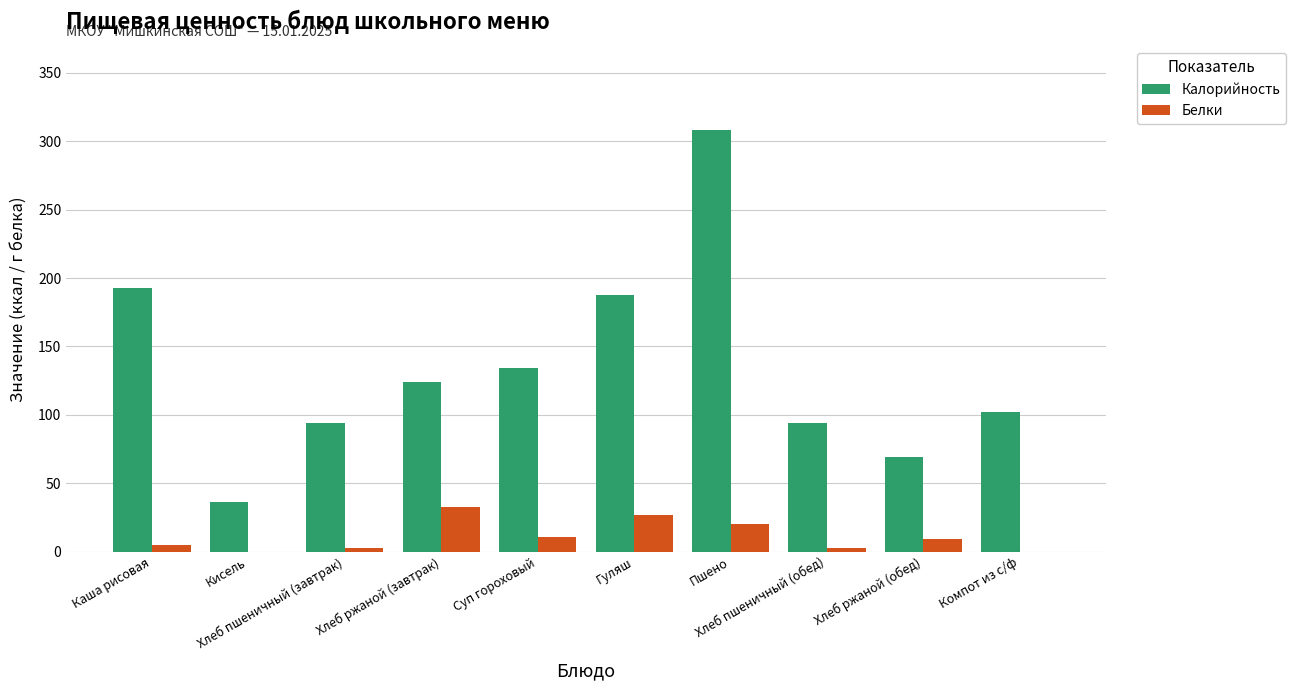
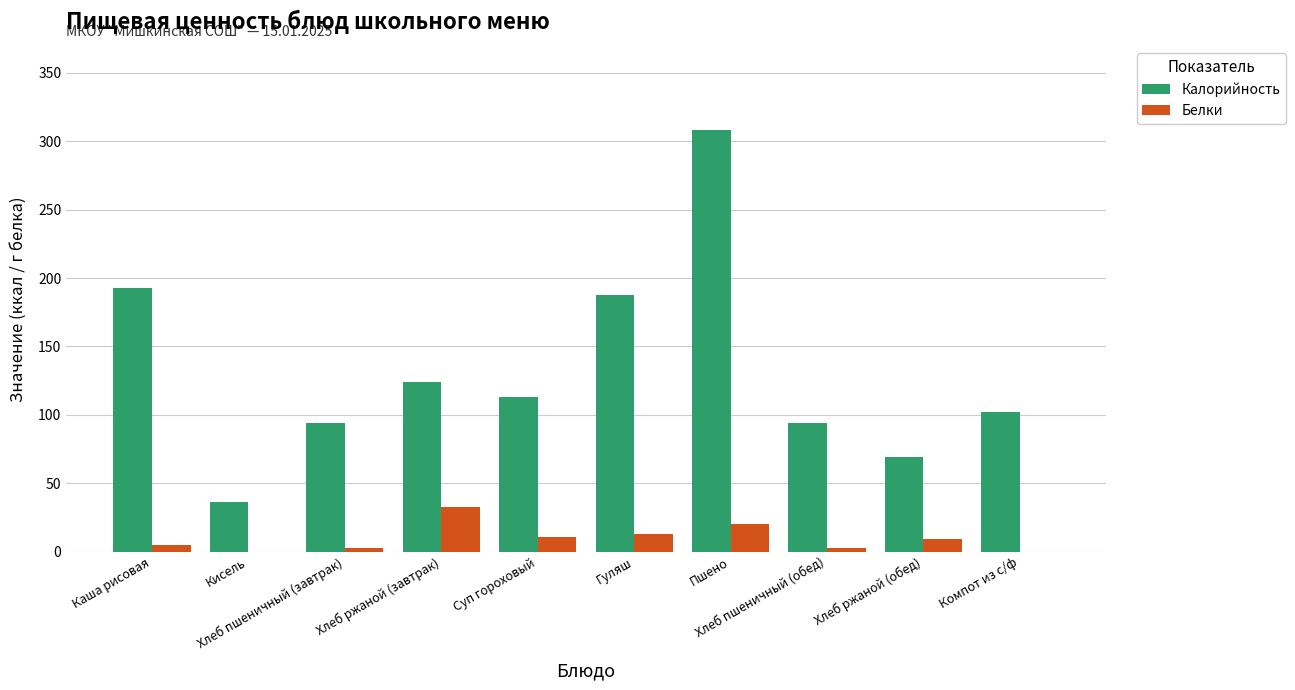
Калорийность, Суп гороховый: 134 -> 113
Белки, Гуляш: 27 -> 13
